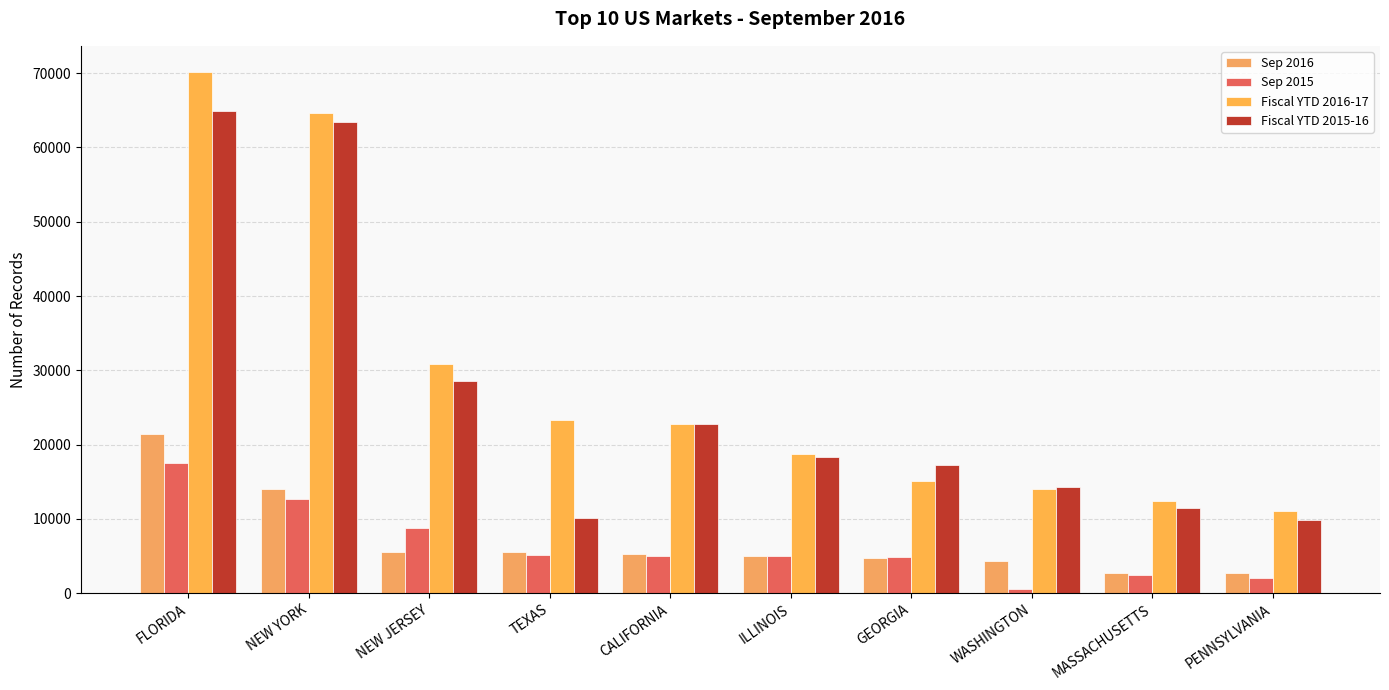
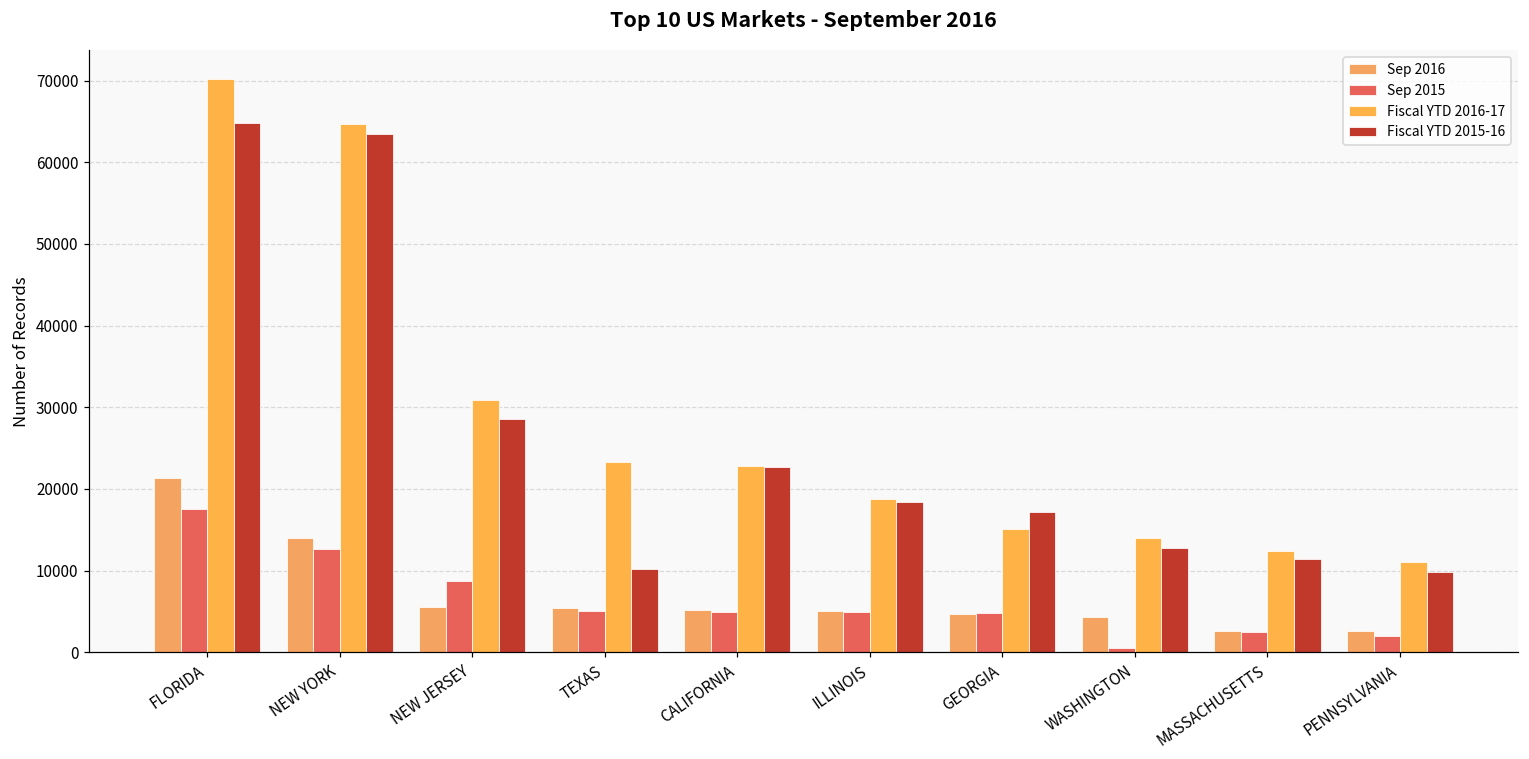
Fiscal YTD 2015-16, WASHINGTON: 14000 -> 13000
